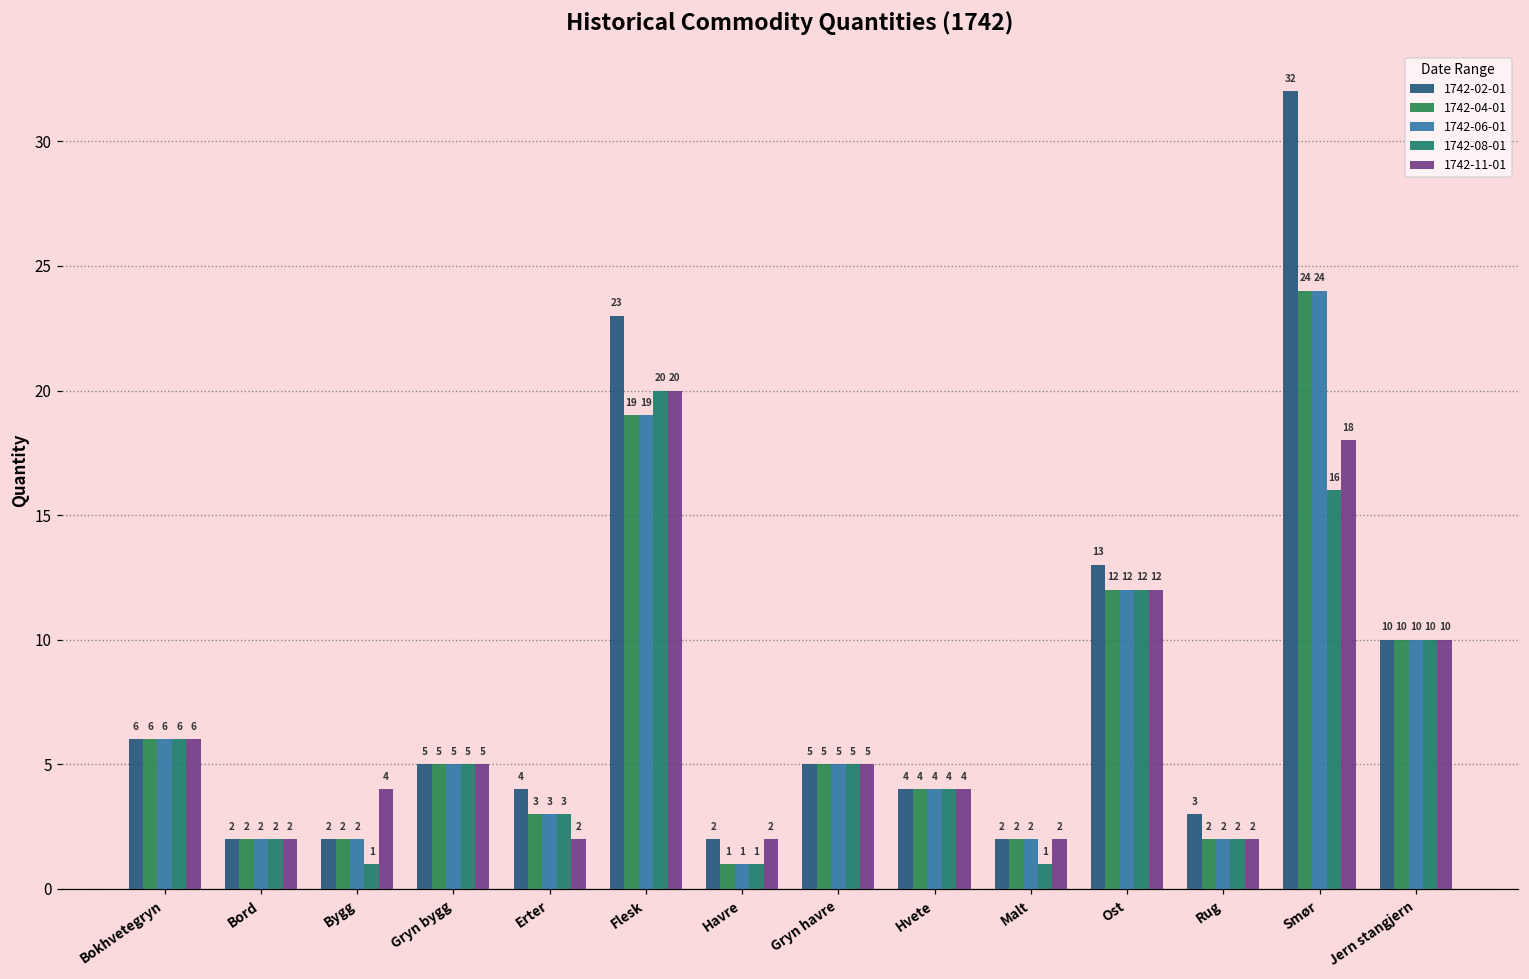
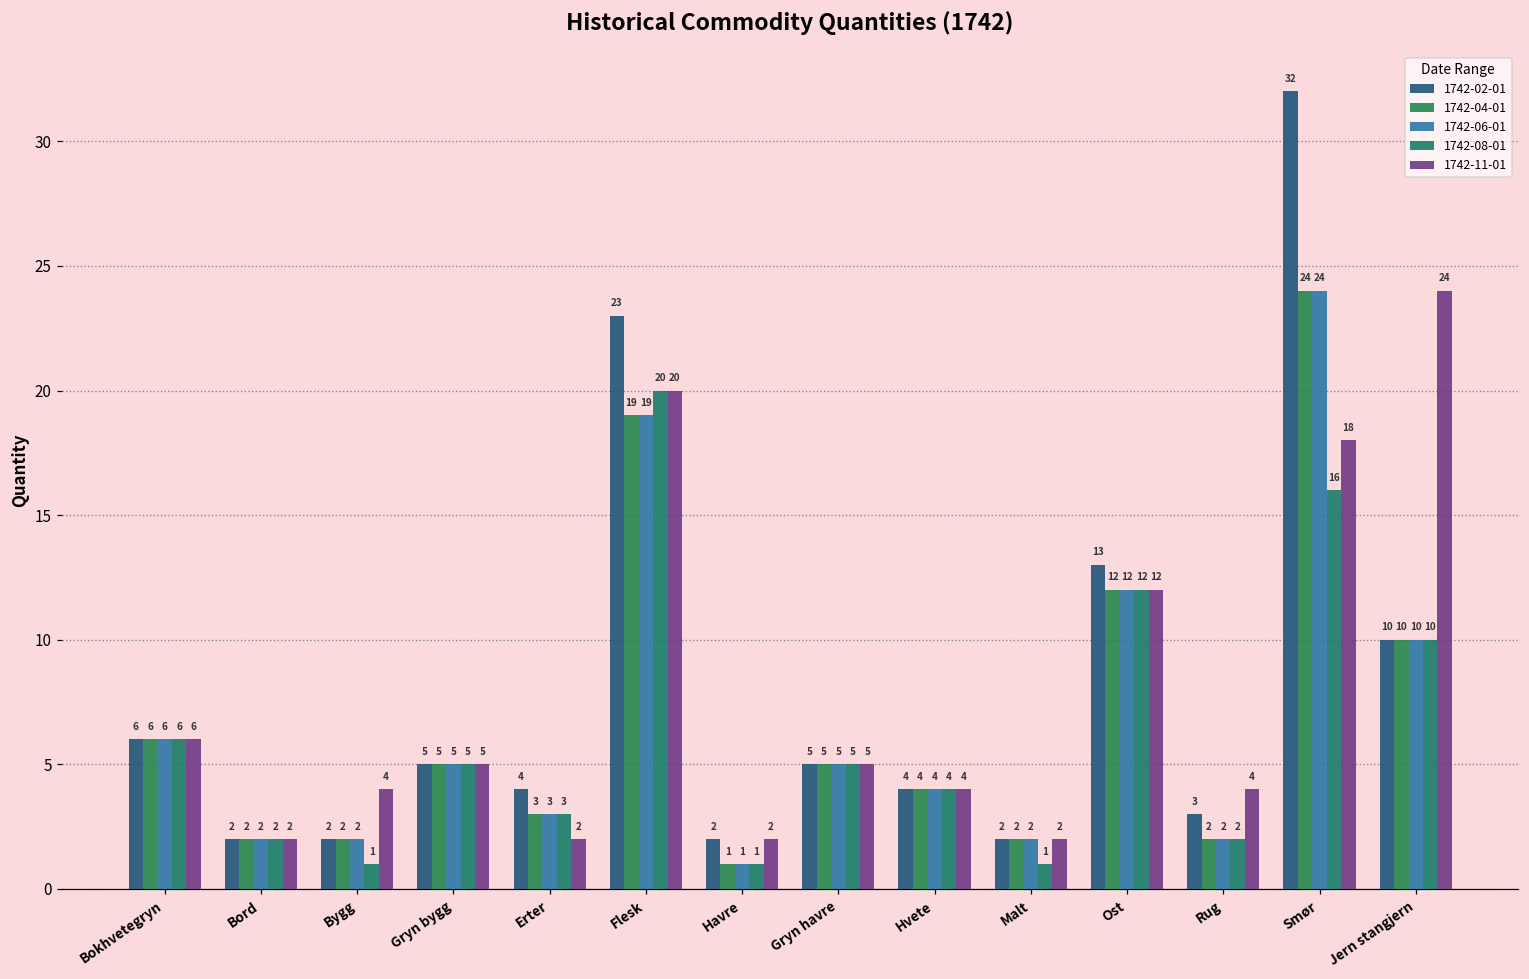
1742-11-01, Rug: 2 -> 4
1742-11-01, Jern stangjern: 10 -> 24
